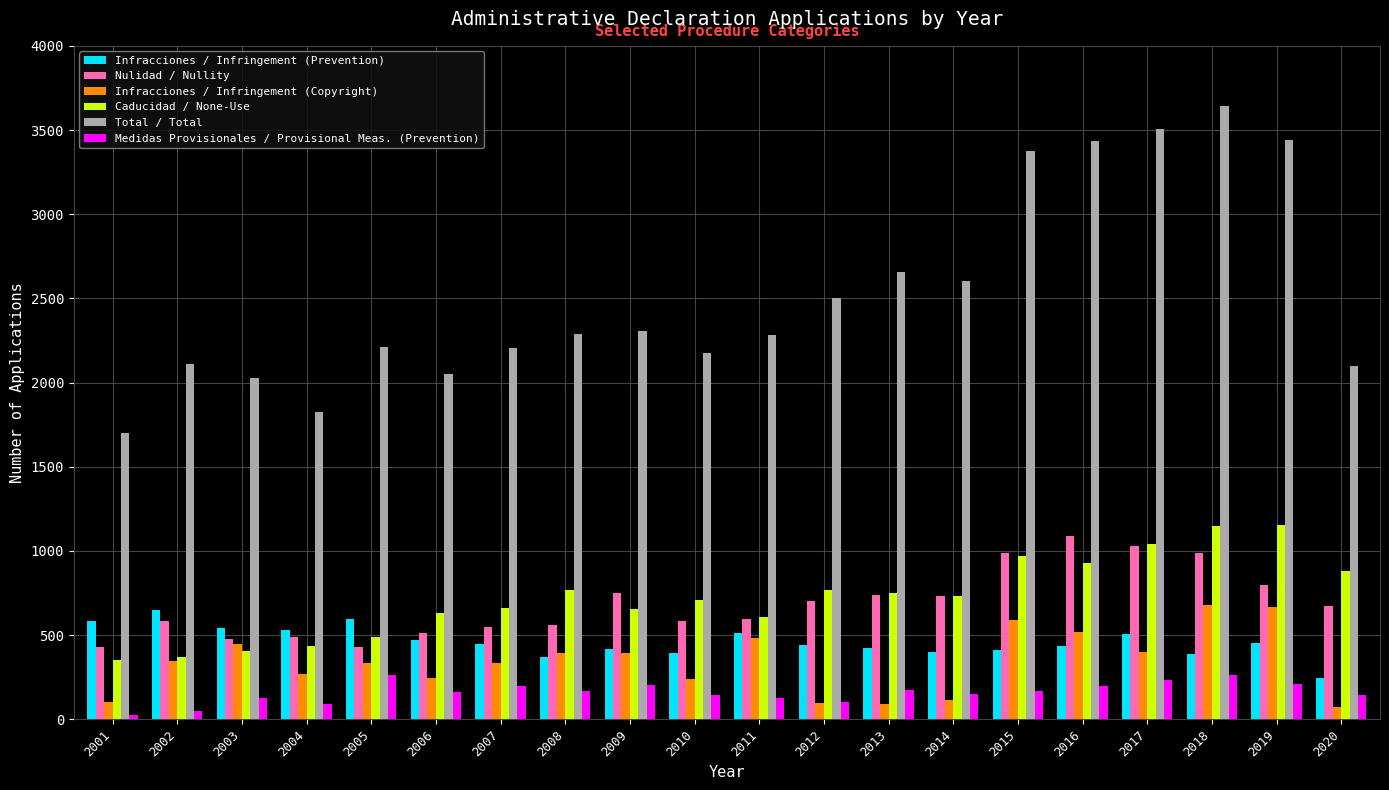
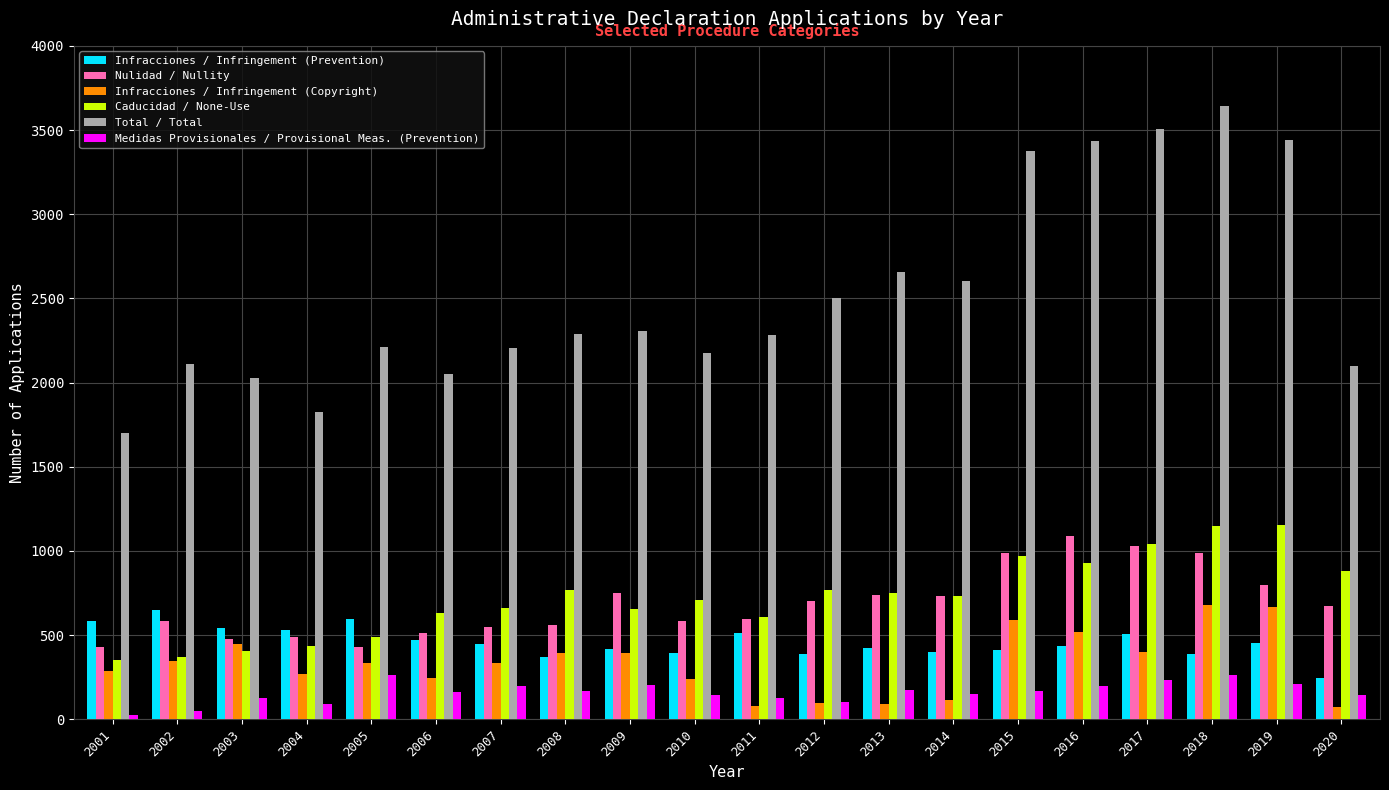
Infracciones / Infringement (Copyright), 2001: 100 -> 290
Infracciones / Infringement (Copyright), 2011: 480 -> 80
Infracciones / Infringement (Prevention), 2012: 440 -> 390
